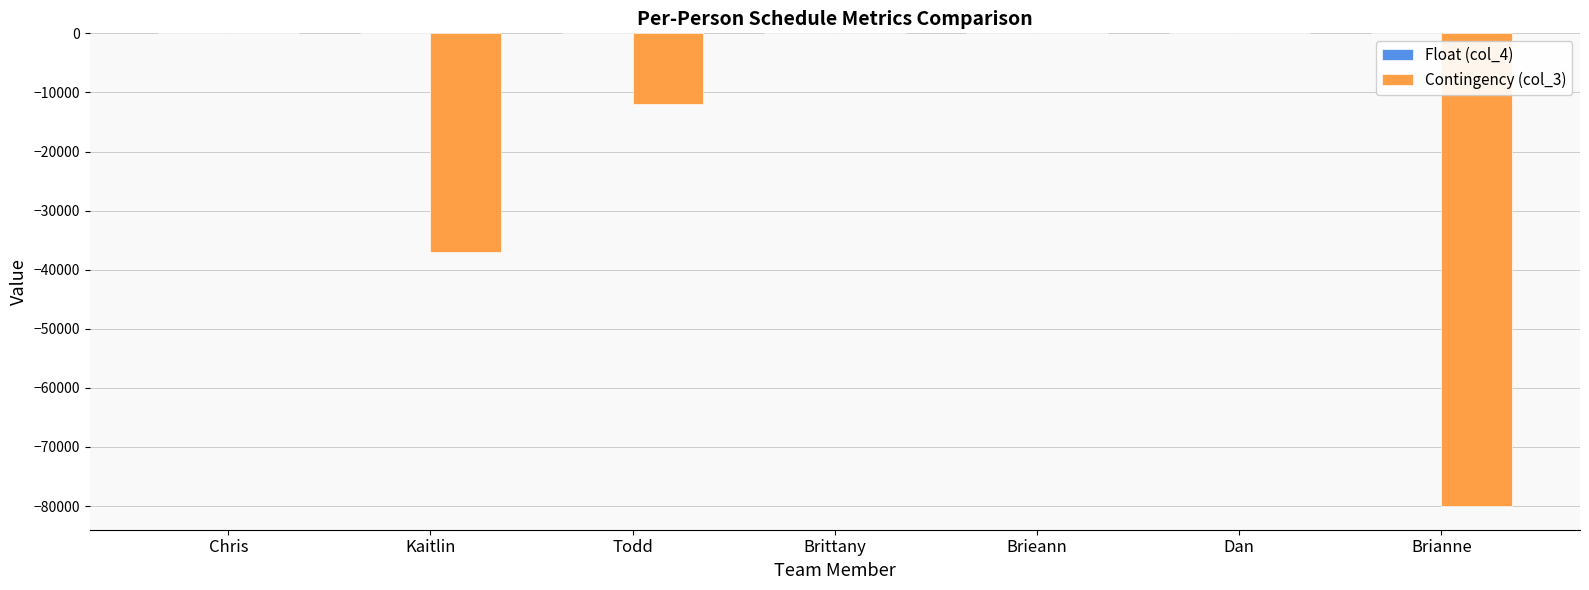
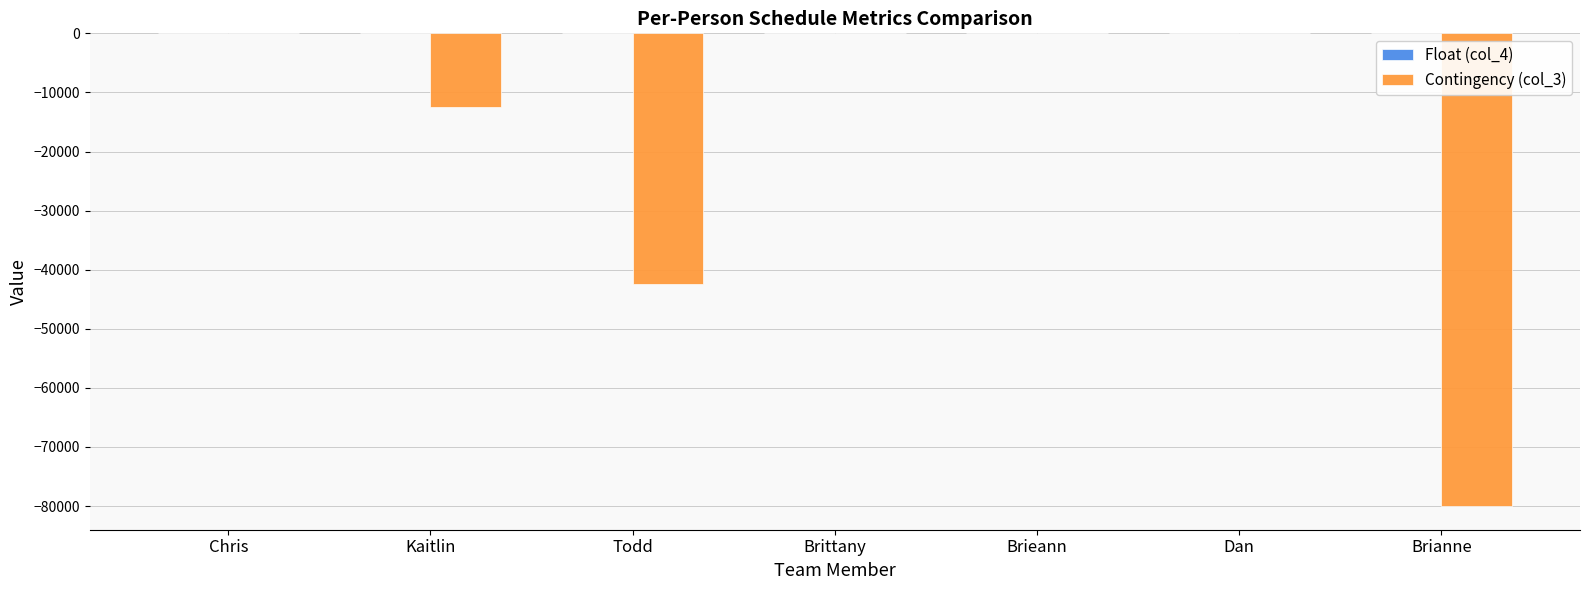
Contingency (col_3), Kaitlin: -37000 -> -13000
Contingency (col_3), Todd: -12000 -> -42000
